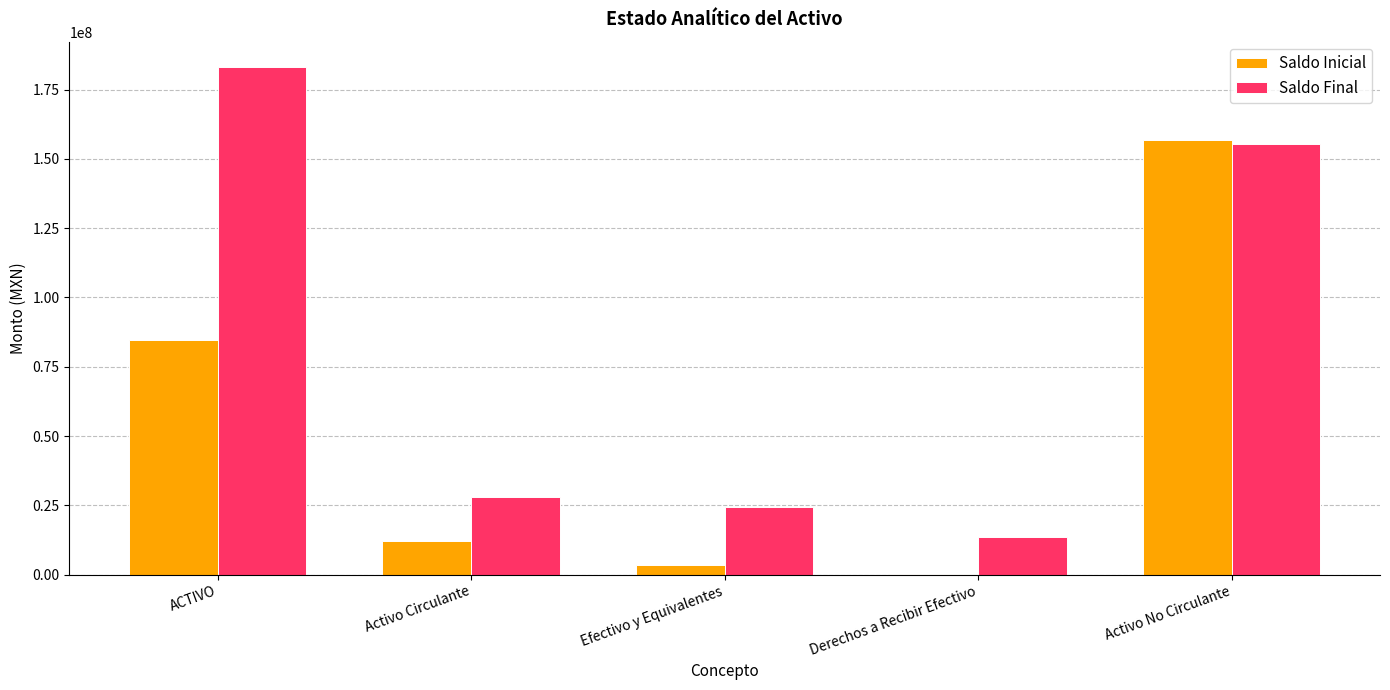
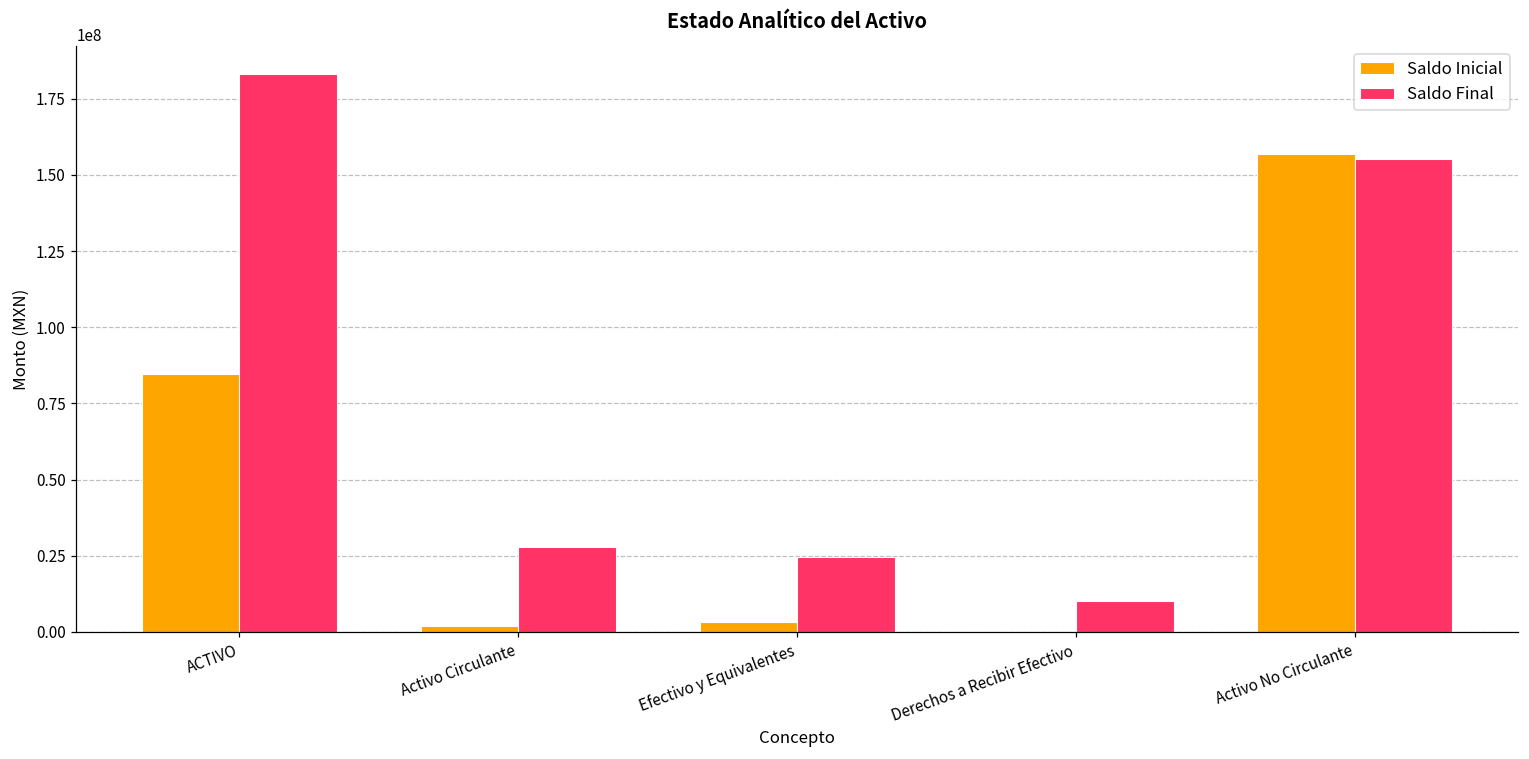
Saldo Inicial, Activo Circulante: 12000000 -> 2000000
Saldo Final, Derechos a Recibir Efectivo: 14000000 -> 10000000
